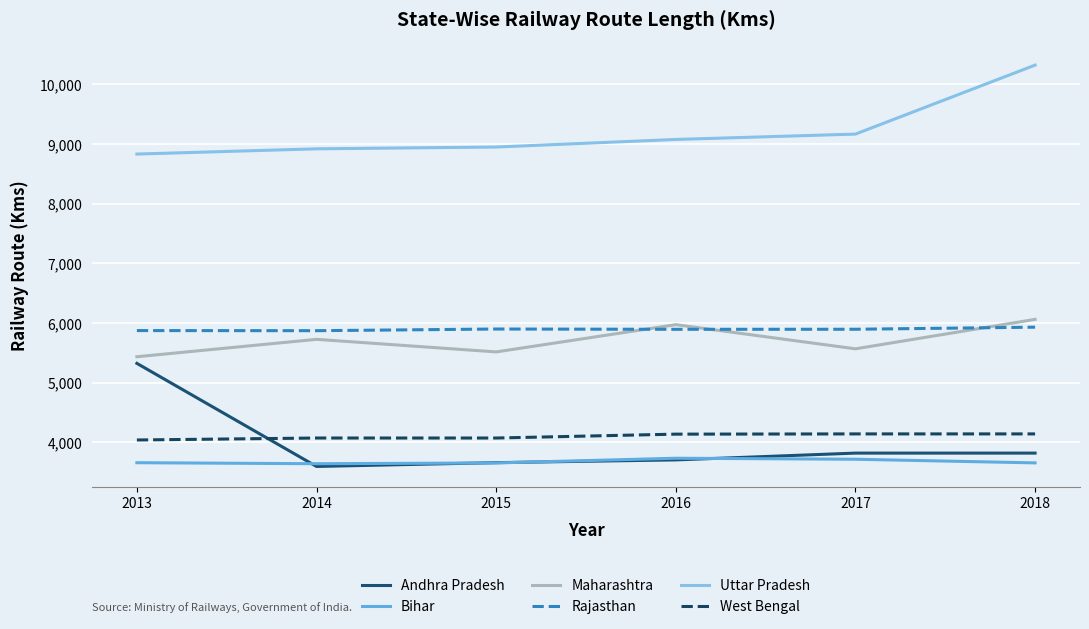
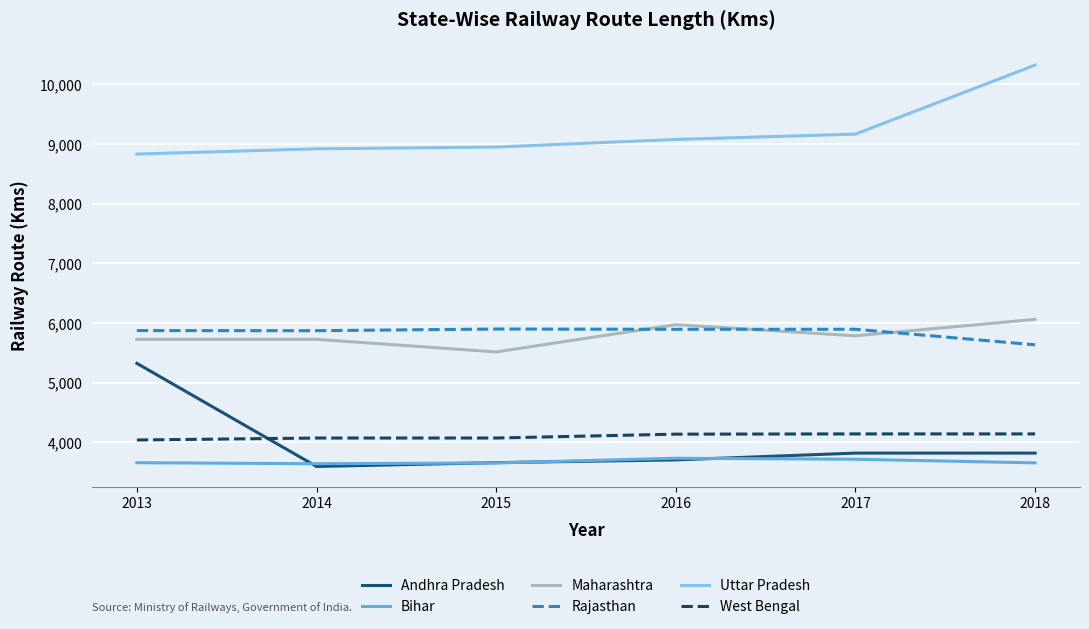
Maharashtra, 2013: 5,400 -> 5,700
Maharashtra, 2017: 5,600 -> 5,800
Rajasthan, 2018: 5,900 -> 5,600
